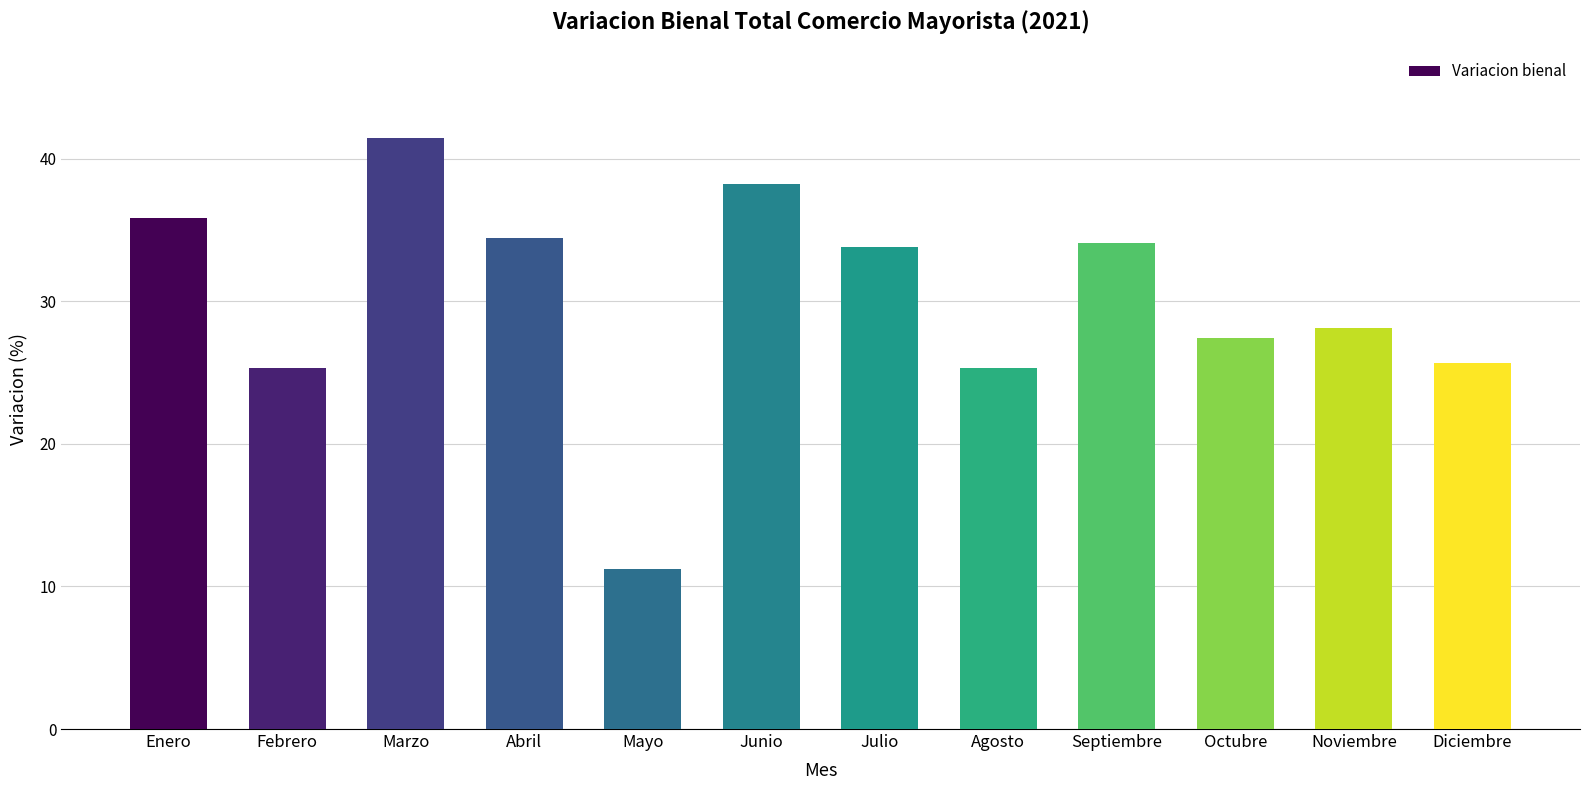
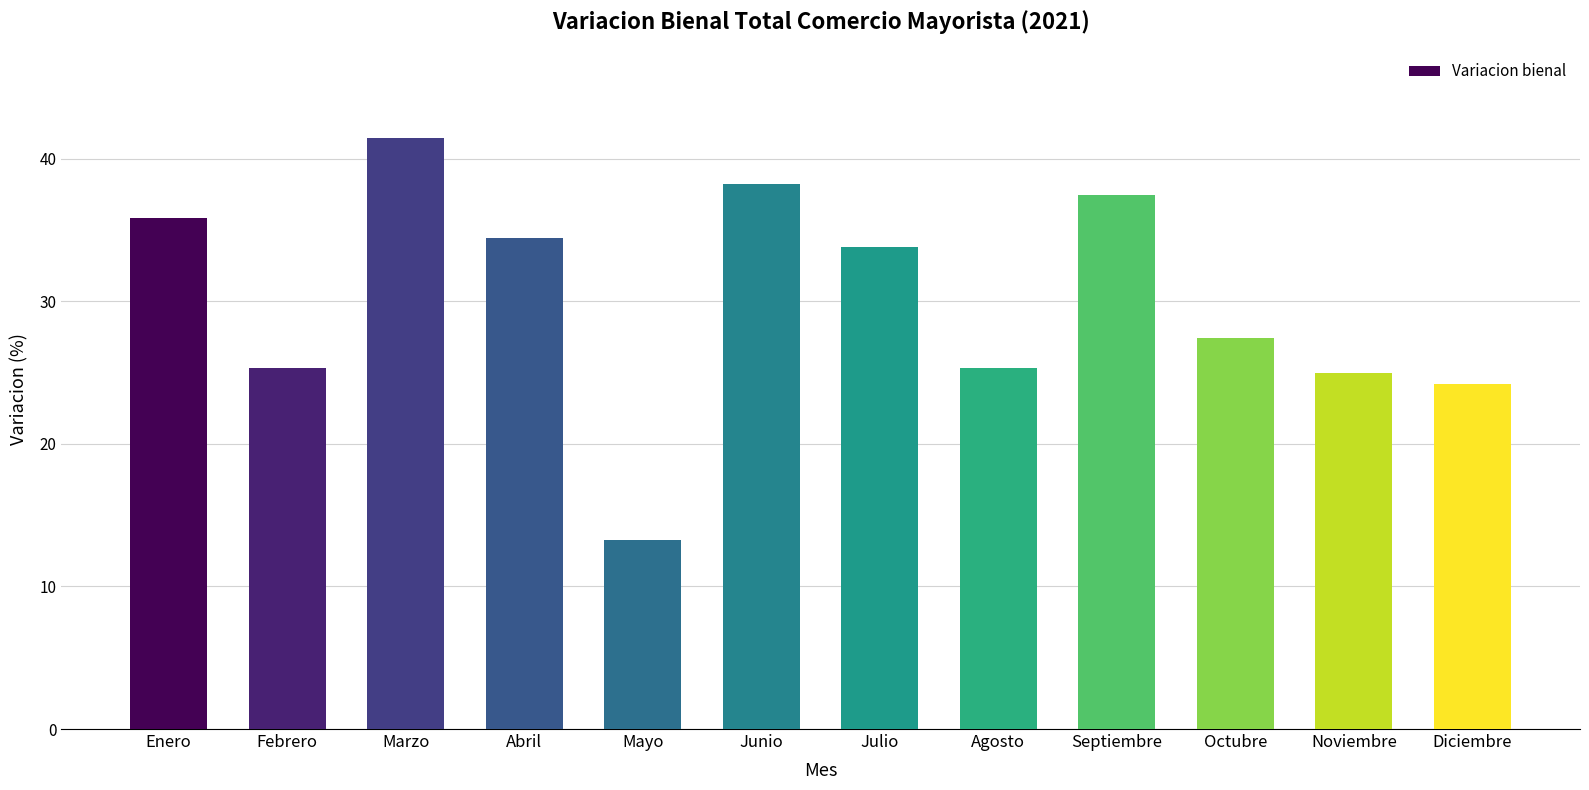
Mayo: 11.2 -> 13.3
Septiembre: 34.1 -> 37.5
Noviembre: 28.1 -> 25.0
Diciembre: 25.7 -> 24.2
